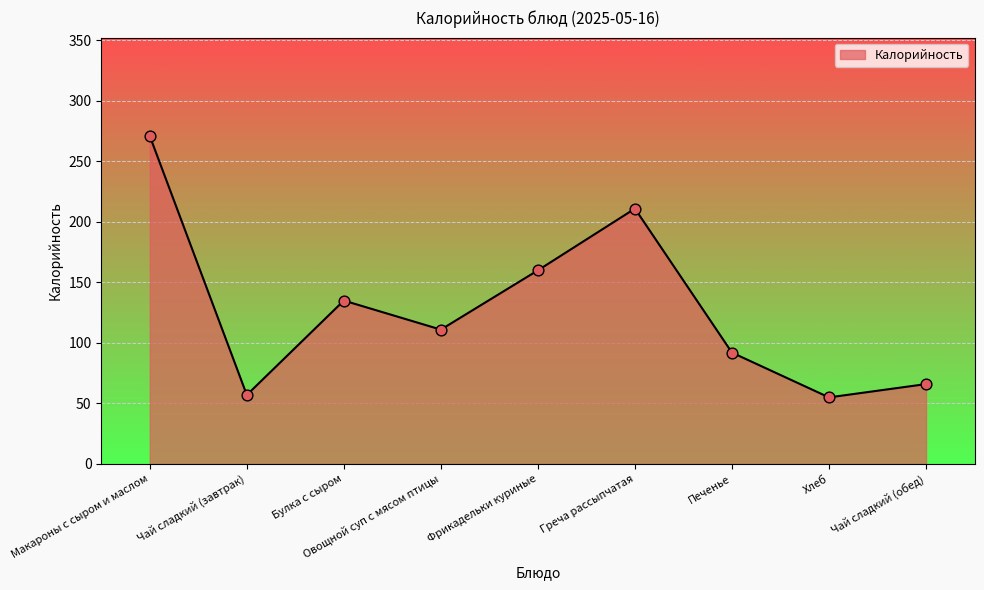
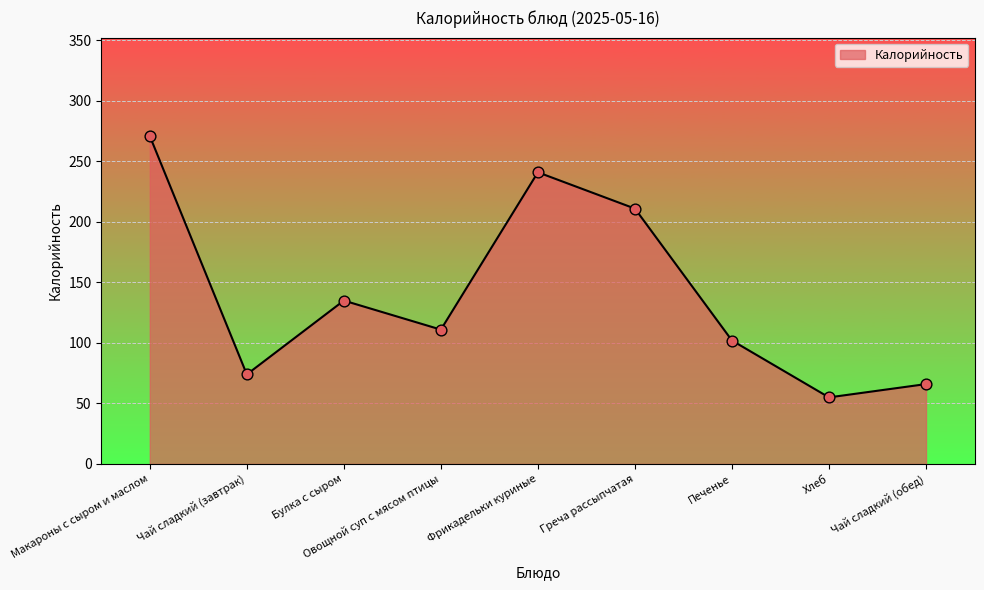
Чай сладкий (завтрак): 57 -> 74
Фрикадельки куриные: 160 -> 241
Печенье: 92 -> 102
